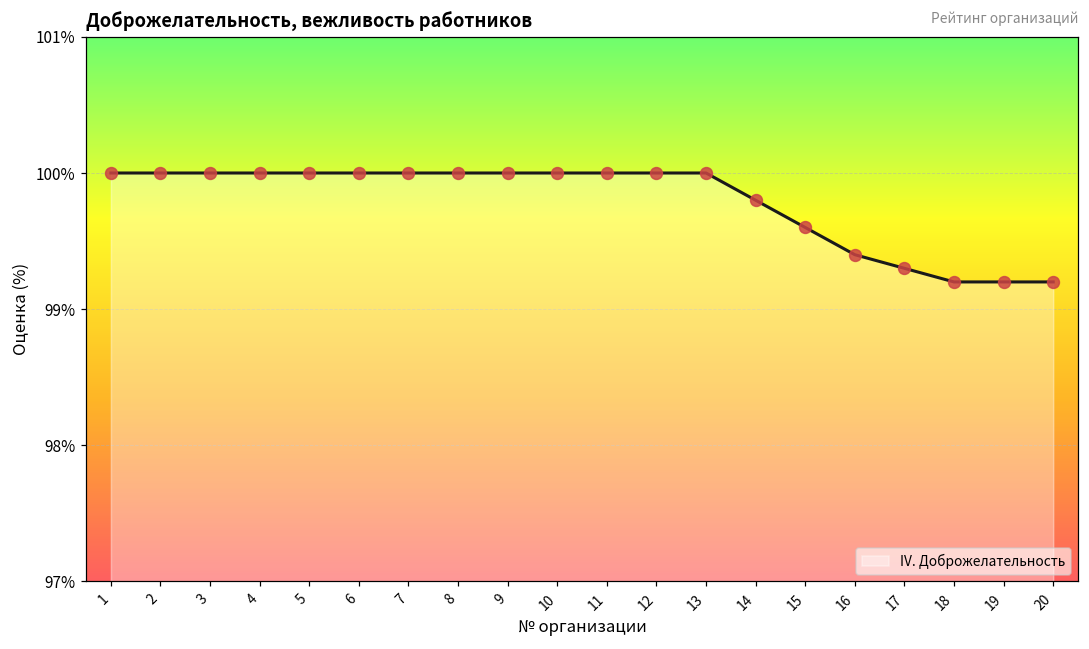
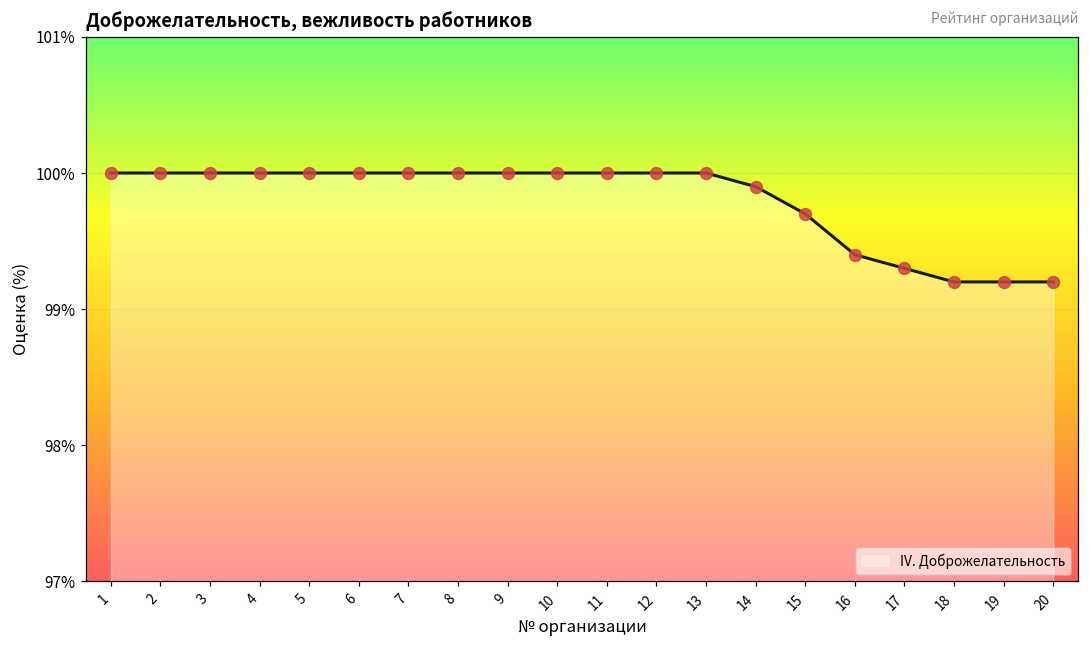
14: 99.8% -> 99.9%
15: 99.6% -> 99.7%
